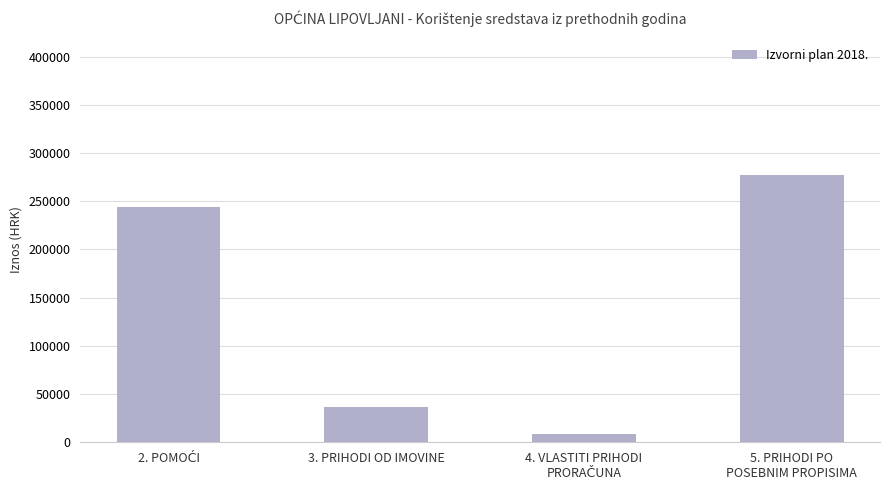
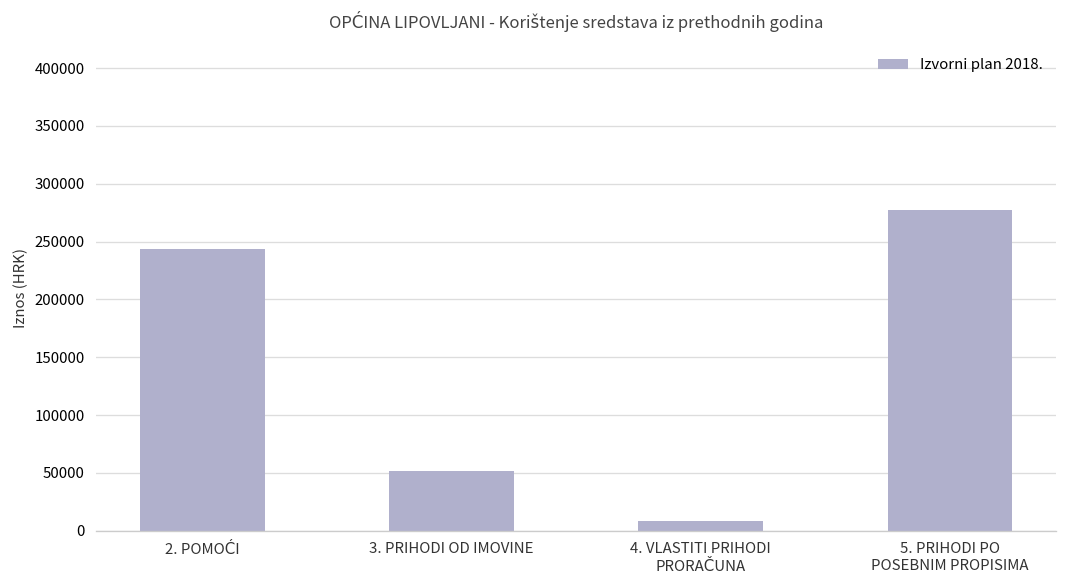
3. PRIHODI OD IMOVINE: 40000 -> 50000
